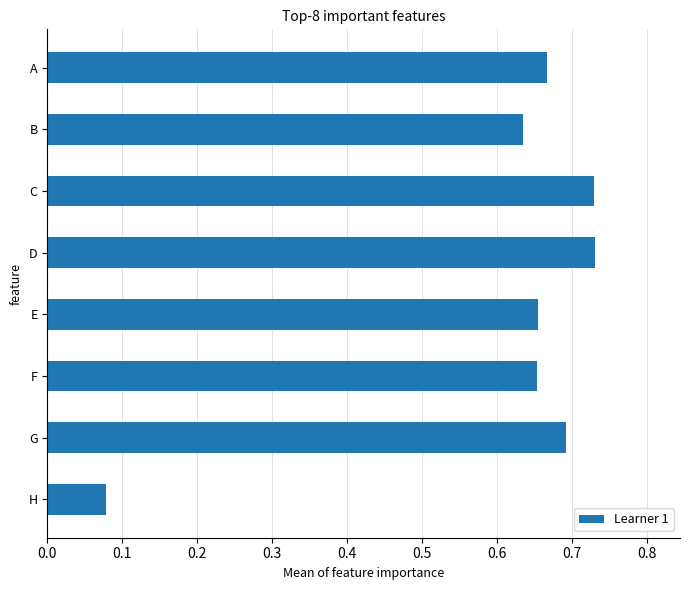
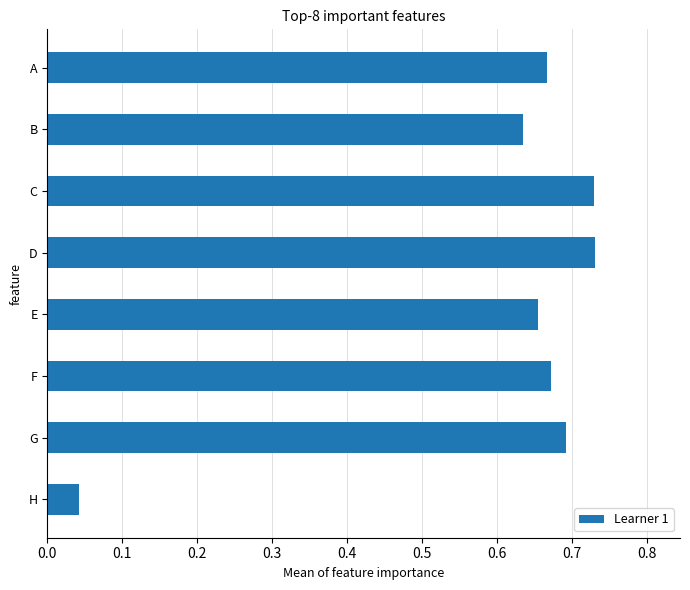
F: 0.65 -> 0.67
H: 0.08 -> 0.04
